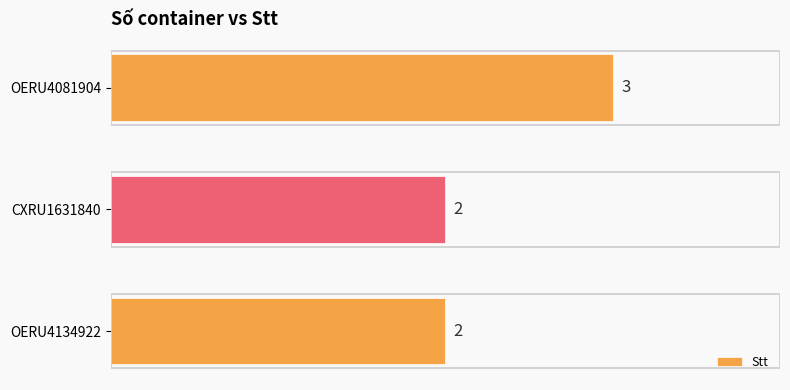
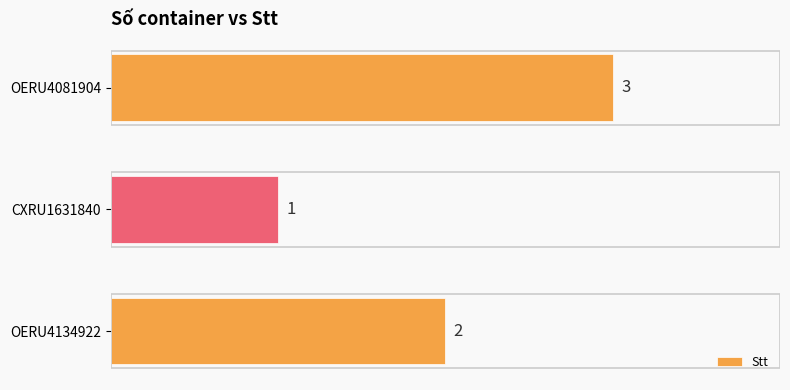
CXRU1631840: 2 -> 1
